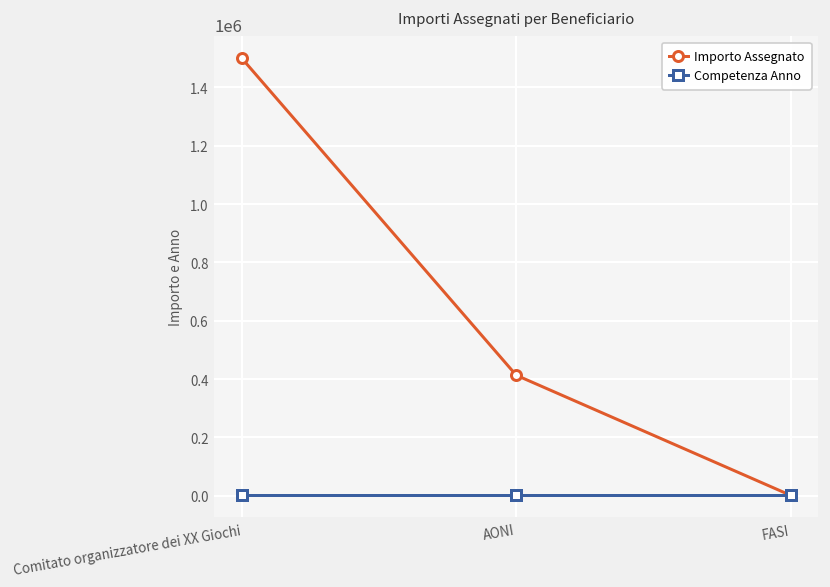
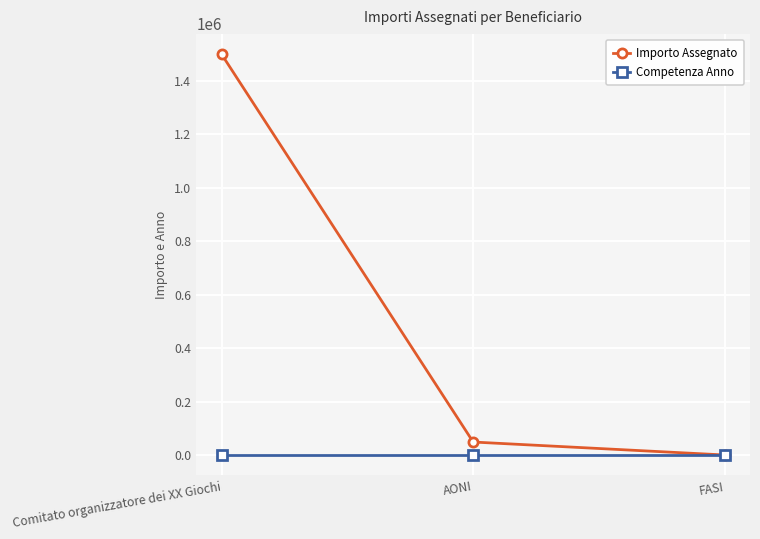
Importo Assegnato, AONI: 410000 -> 50000
